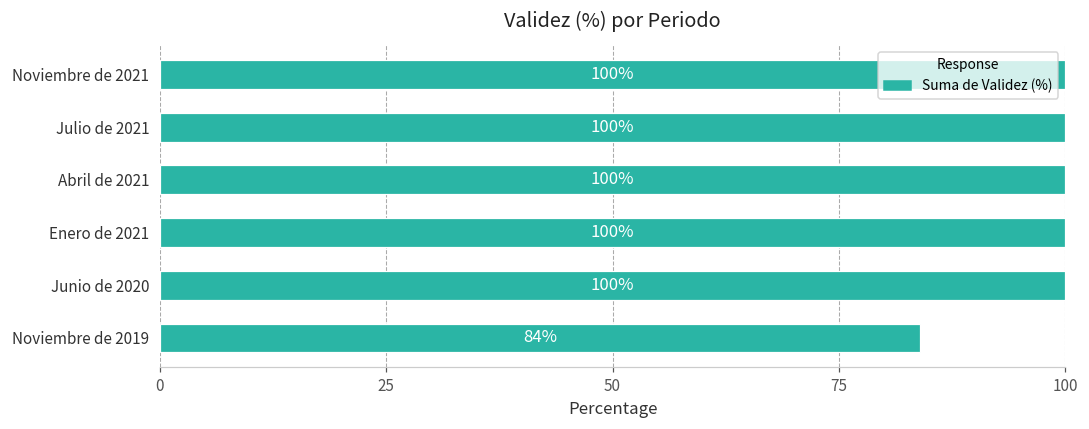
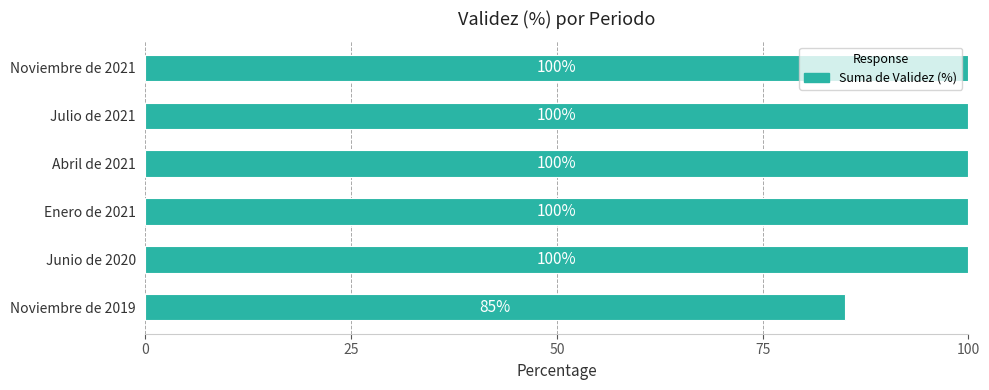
Noviembre de 2019: 84% -> 85%
